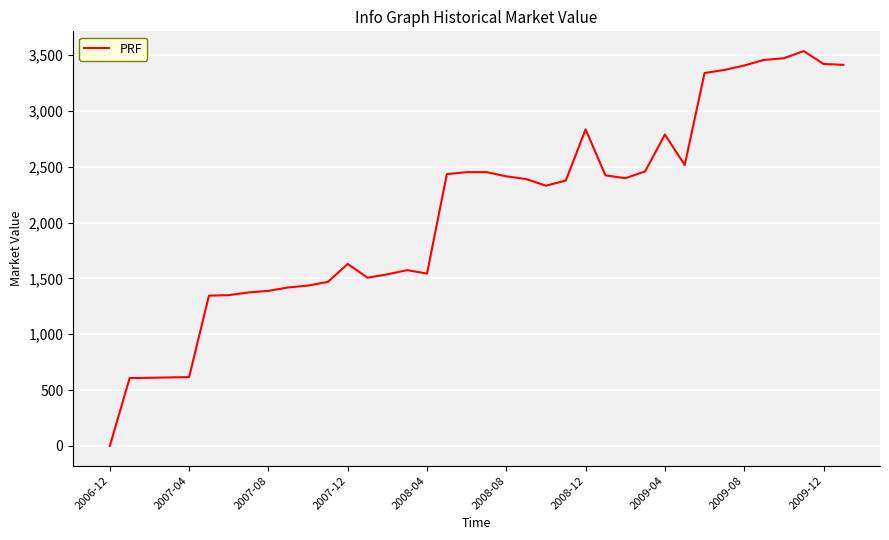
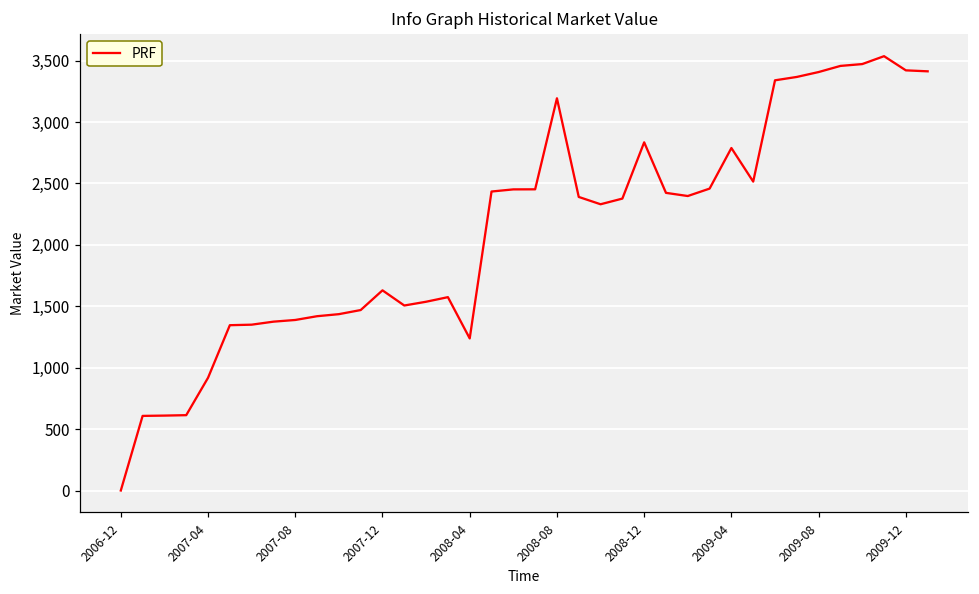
2007-04: 620 -> 920
2008-04: 1,540 -> 1,240
2008-08: 2,410 -> 3,190
